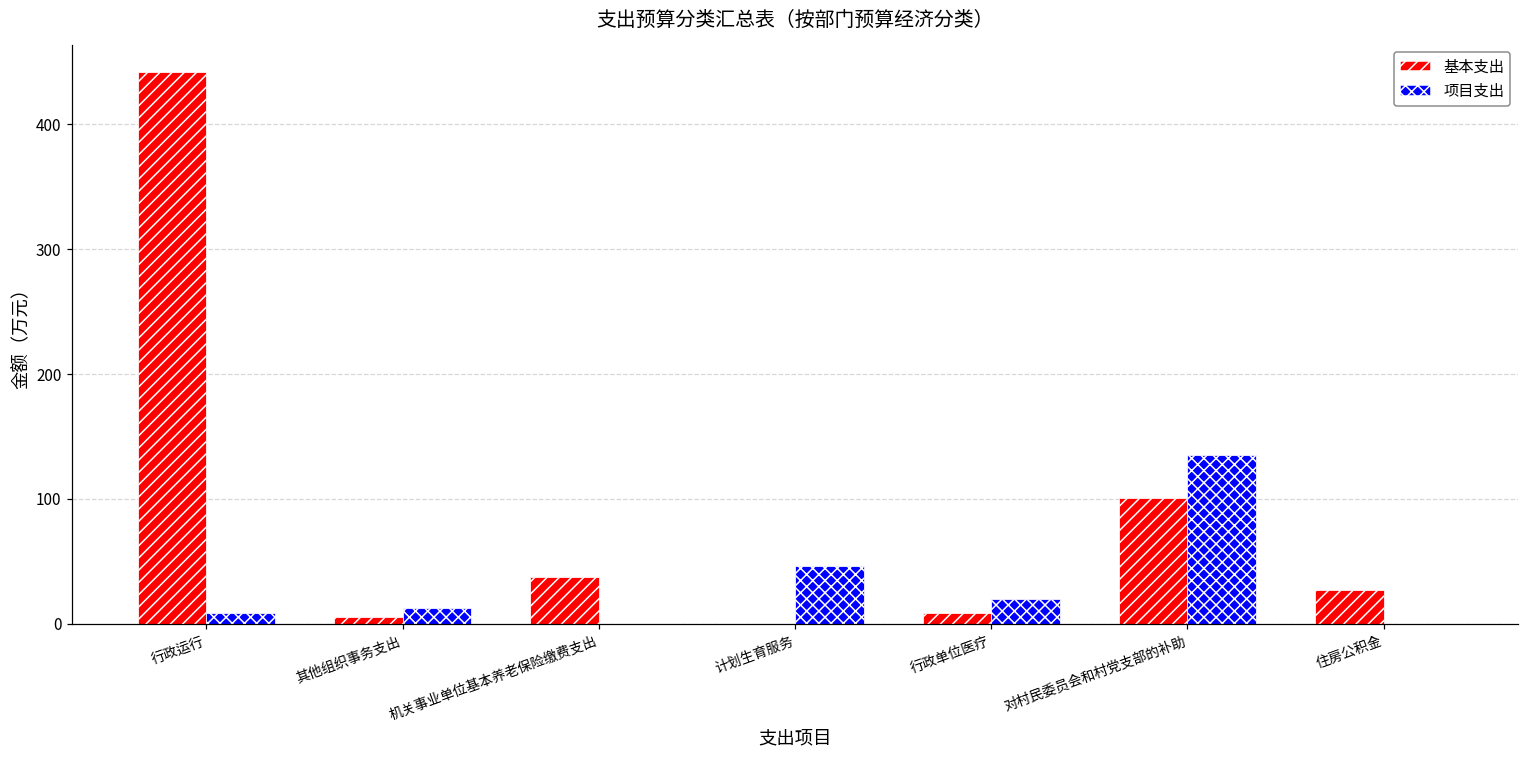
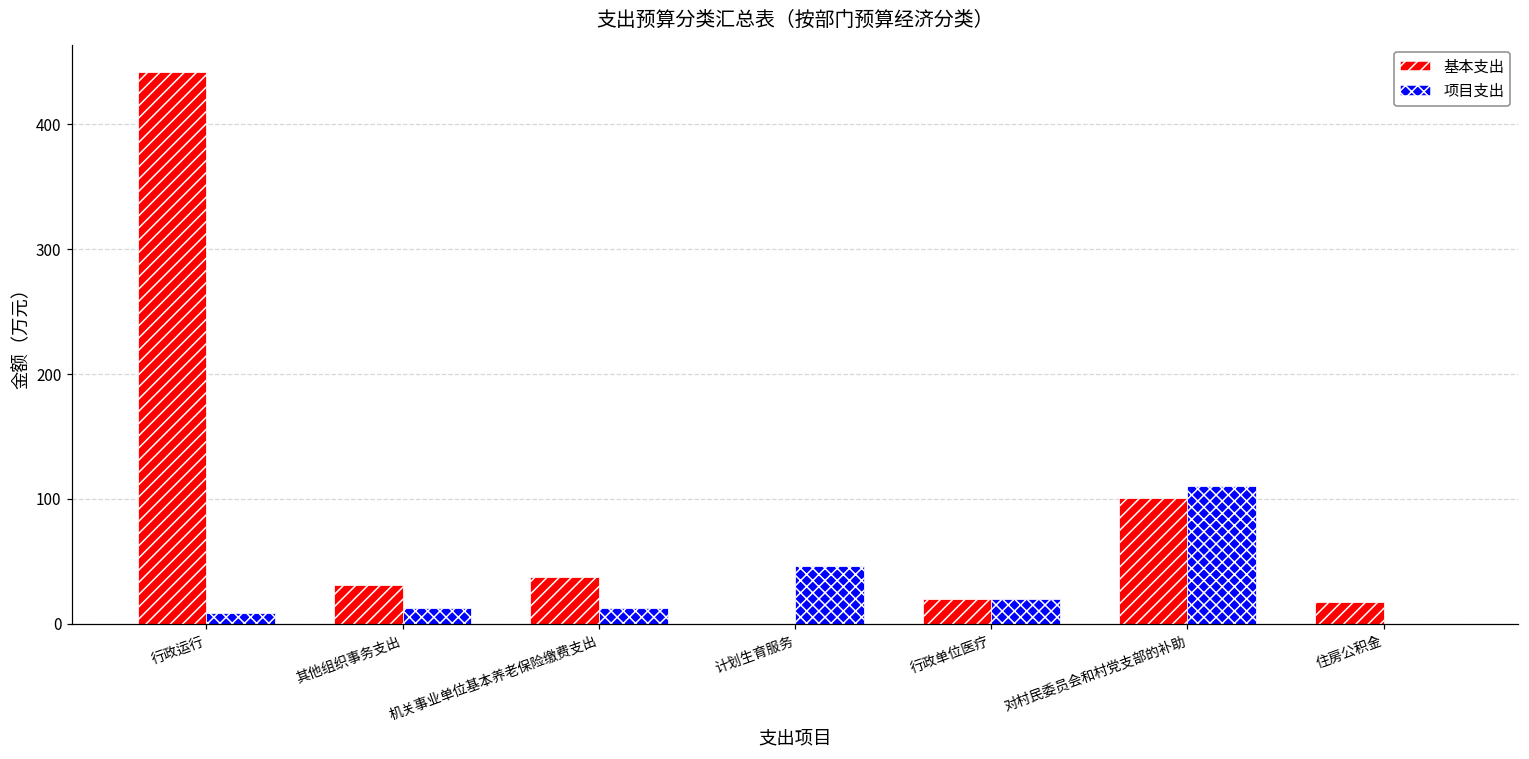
基本支出, 其他组织事务支出: 6 -> 31
项目支出, 机关事业单位基本养老保险缴费支出: 0 -> 13
基本支出, 行政单位医疗: 9 -> 20
项目支出, 对村民委员会和村党支部的补助: 135 -> 110
基本支出, 住房公积金: 27 -> 18
